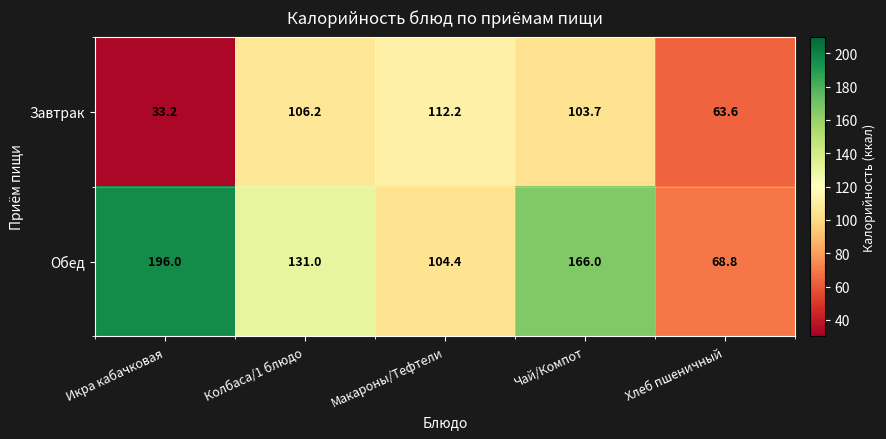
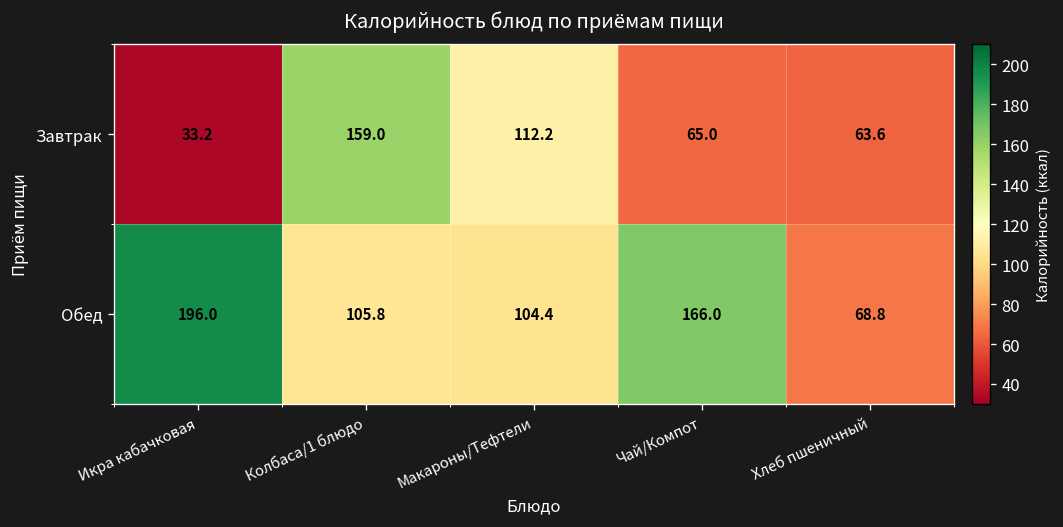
Завтрак, Колбаса/1 блюдо: 106.2 -> 159.0
Завтрак, Чай/Компот: 103.7 -> 65.0
Обед, Колбаса/1 блюдо: 131.0 -> 105.8
